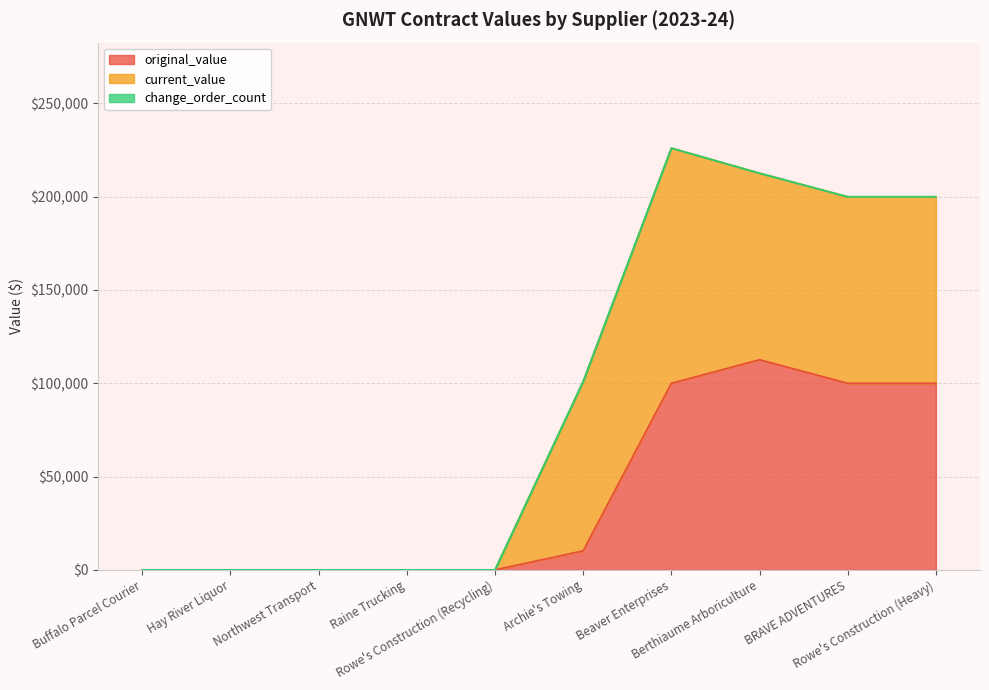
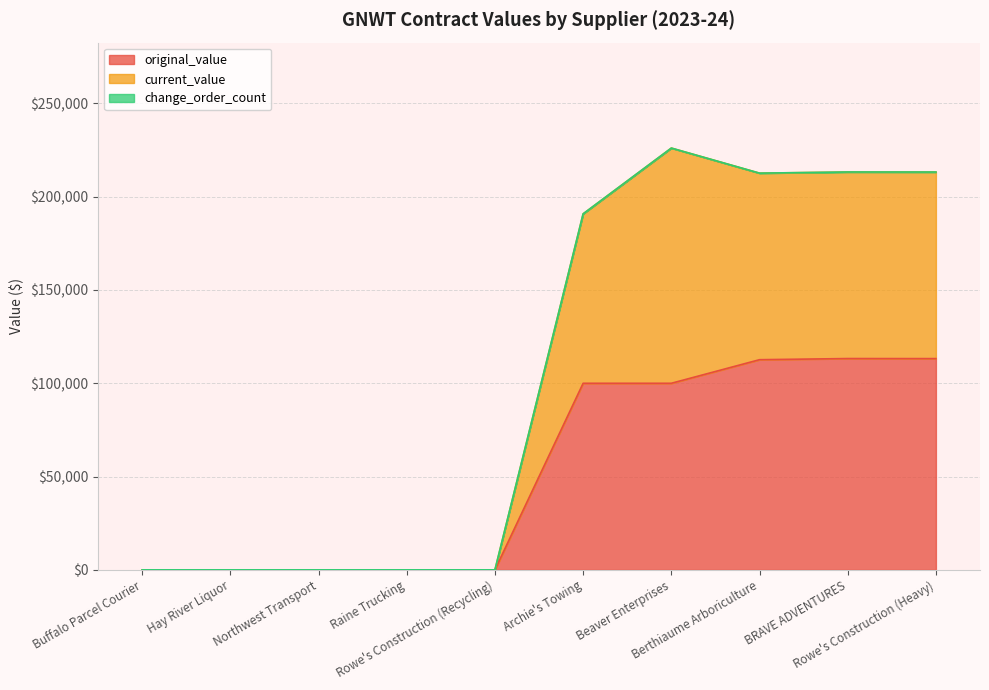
original_value, Archie's Towing: $10,000 -> $100,000
original_value, BRAVE ADVENTURES: $100,000 -> $113,000
original_value, Rowe's Construction (Heavy): $100,000 -> $113,000
